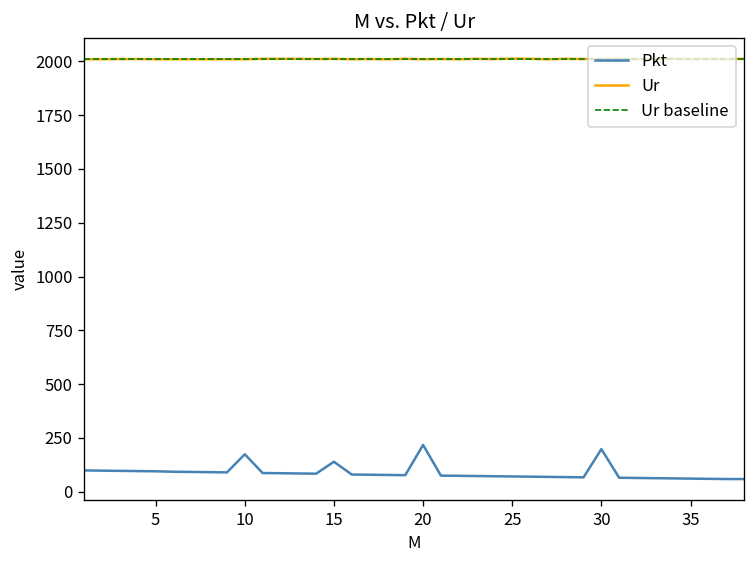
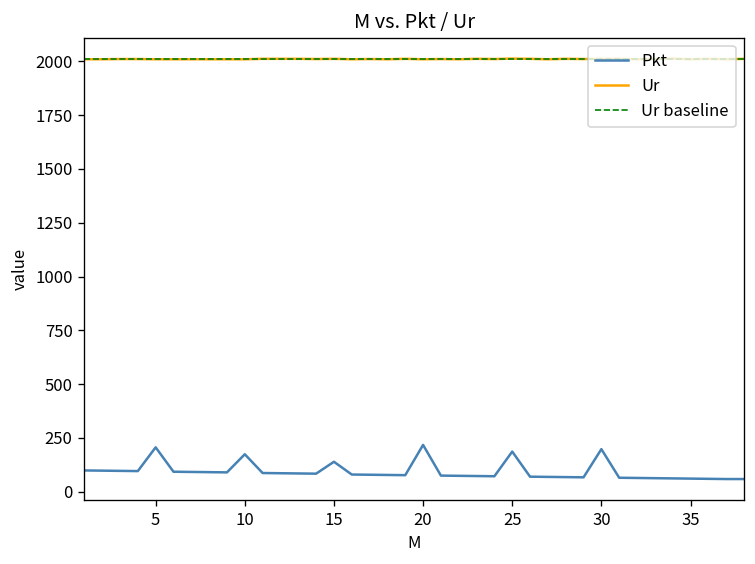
Pkt, 5: 100 -> 210
Pkt, 25: 70 -> 190
